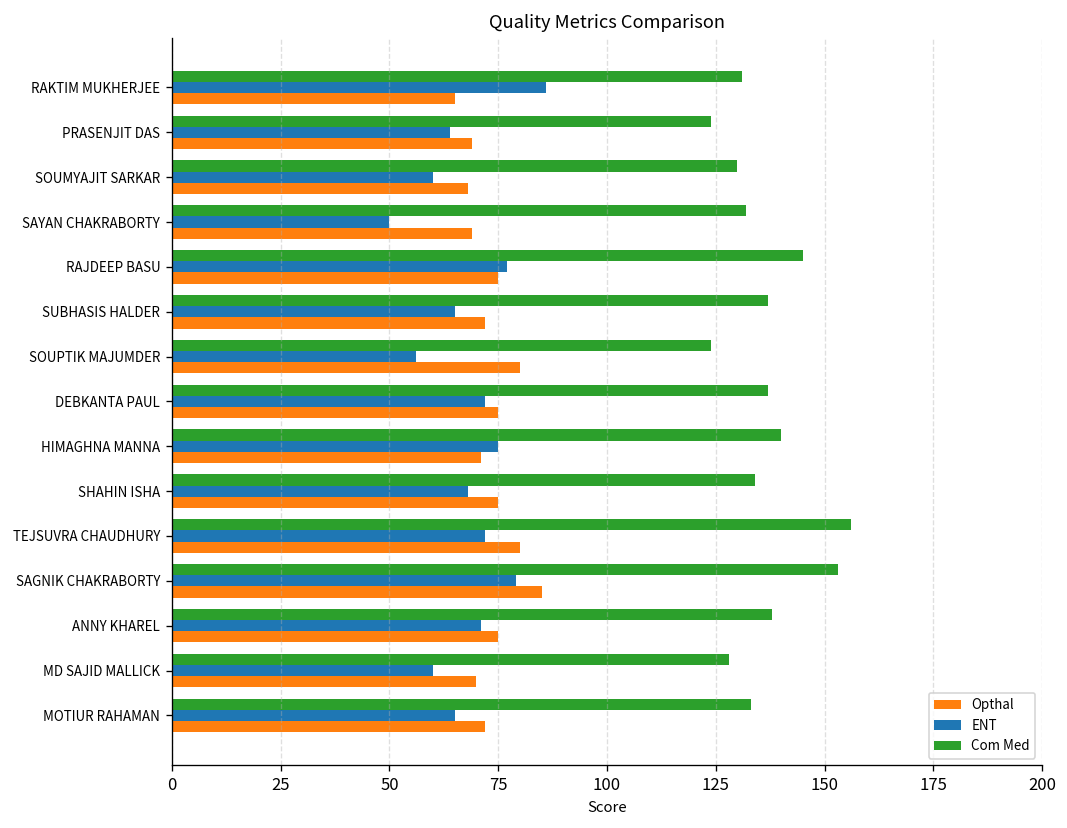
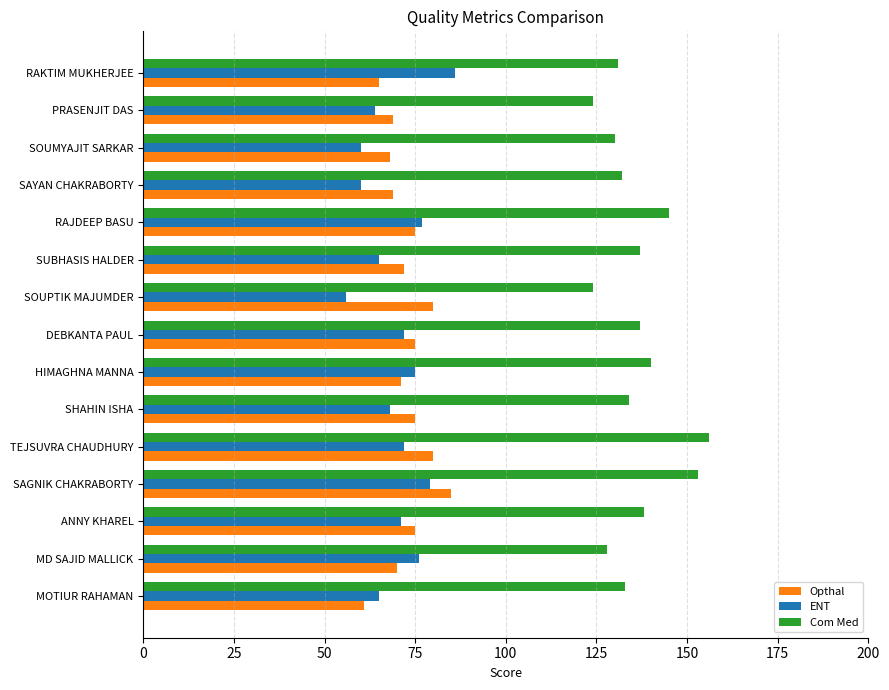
ENT, SAYAN CHAKRABORTY: 50 -> 60
ENT, MD SAJID MALLICK: 60 -> 76
Opthal, MOTIUR RAHAMAN: 72 -> 61
